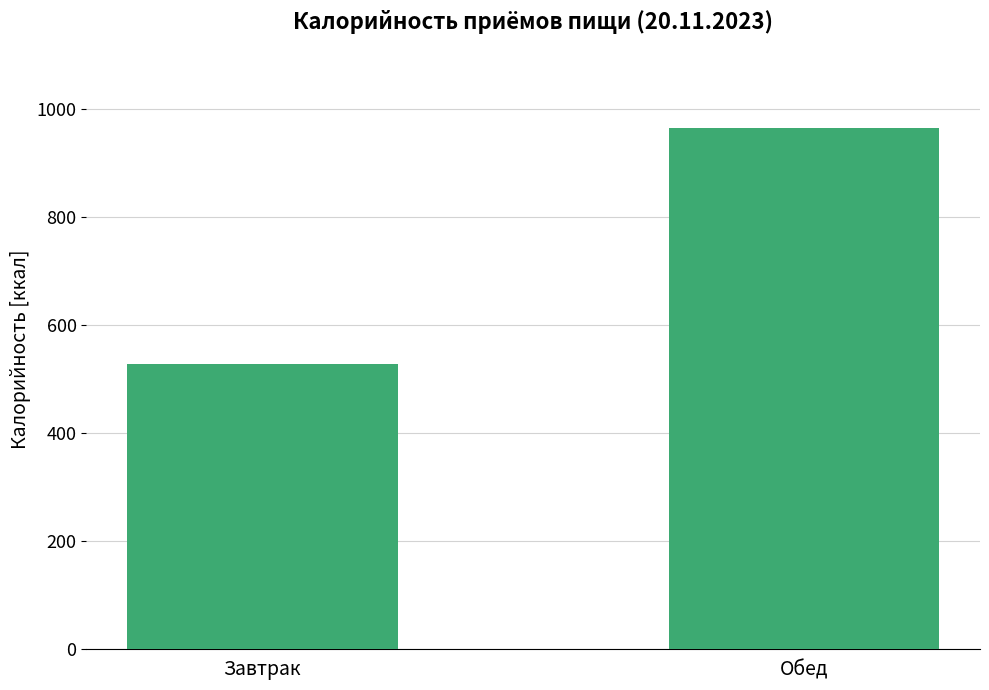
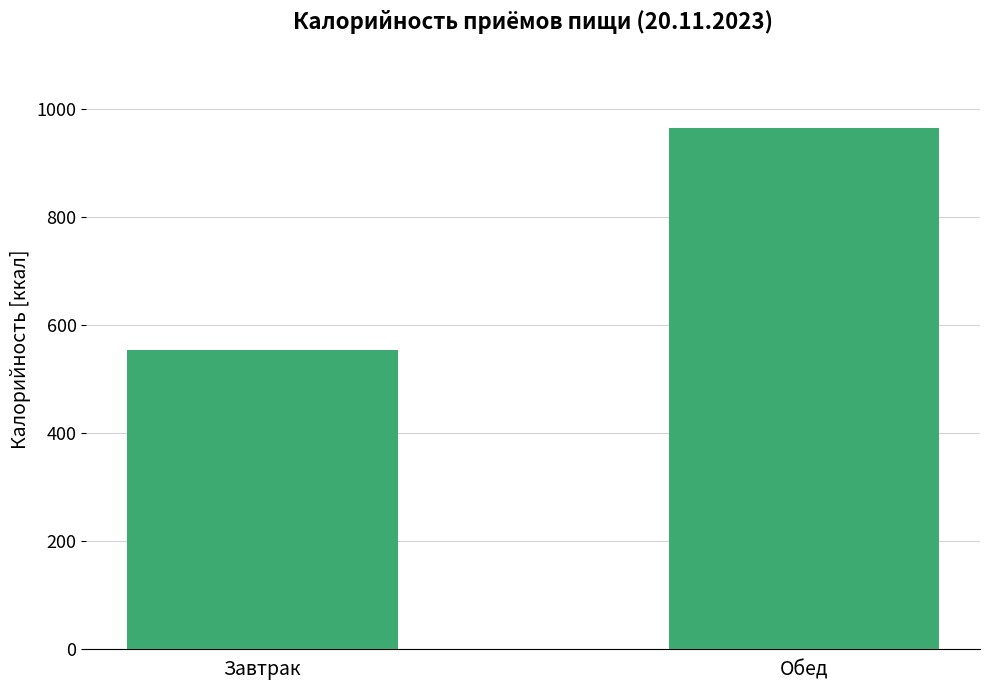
Завтрак: 530 -> 550
